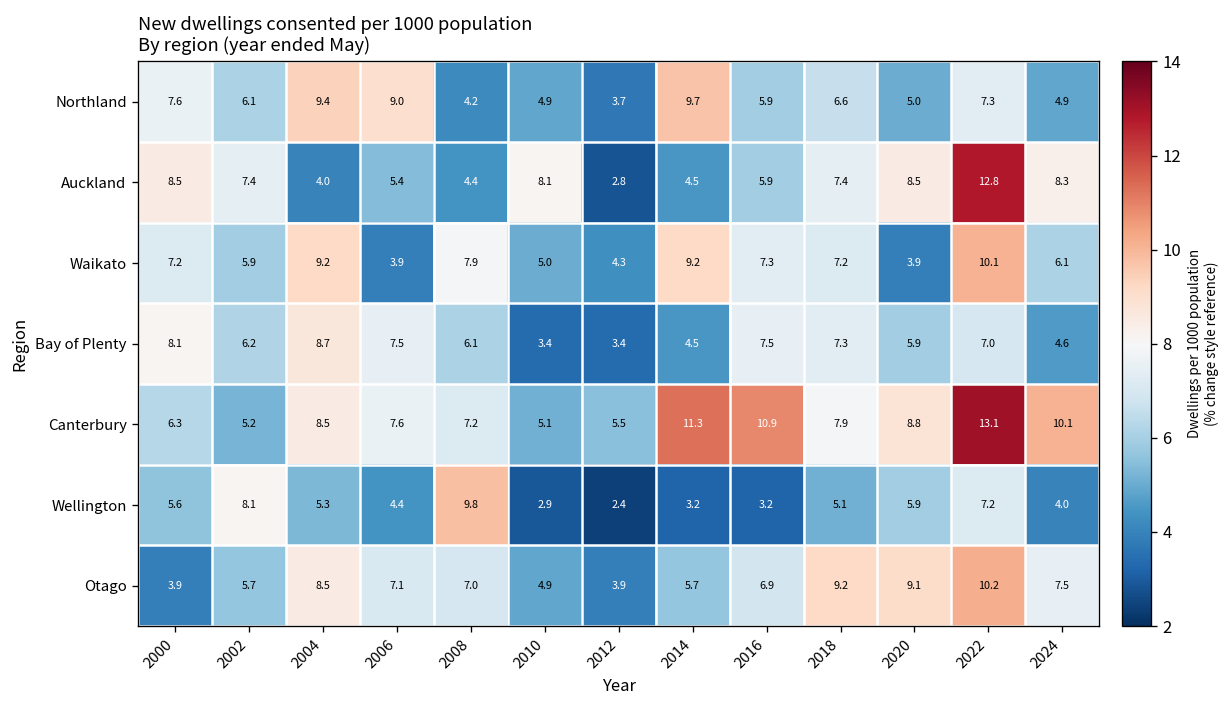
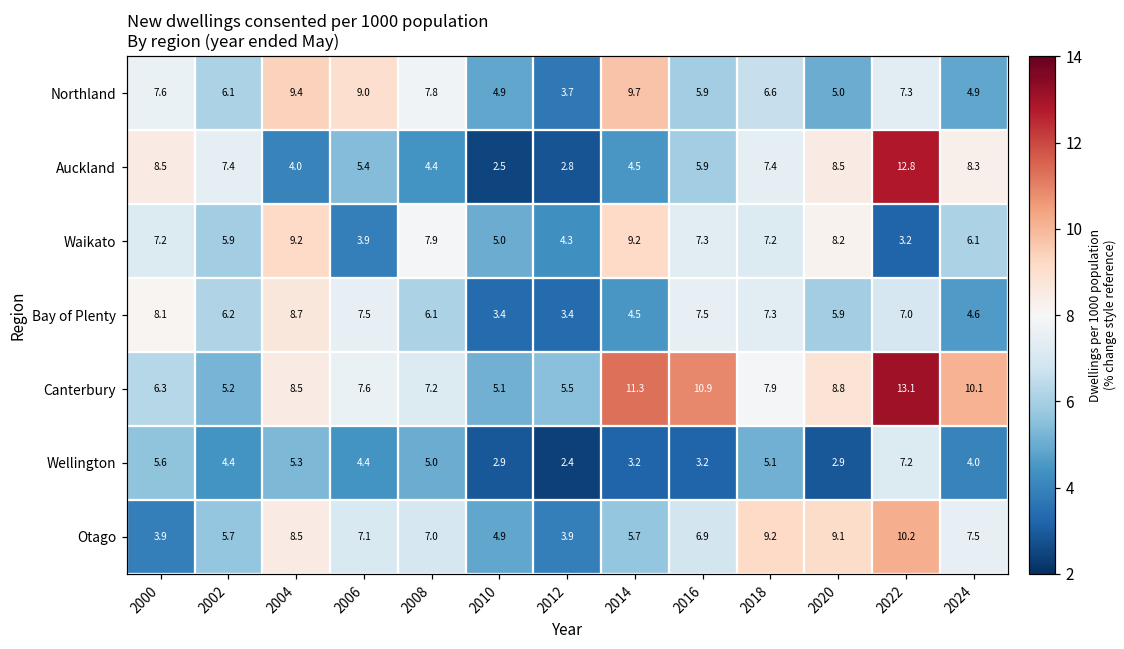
Northland, 2008: 4.2 -> 7.8
Auckland, 2010: 8.1 -> 2.5
Waikato, 2020: 3.9 -> 8.2
Waikato, 2022: 10.1 -> 3.2
Wellington, 2002: 8.1 -> 4.4
Wellington, 2008: 9.8 -> 5.0
Wellington, 2020: 5.9 -> 2.9
